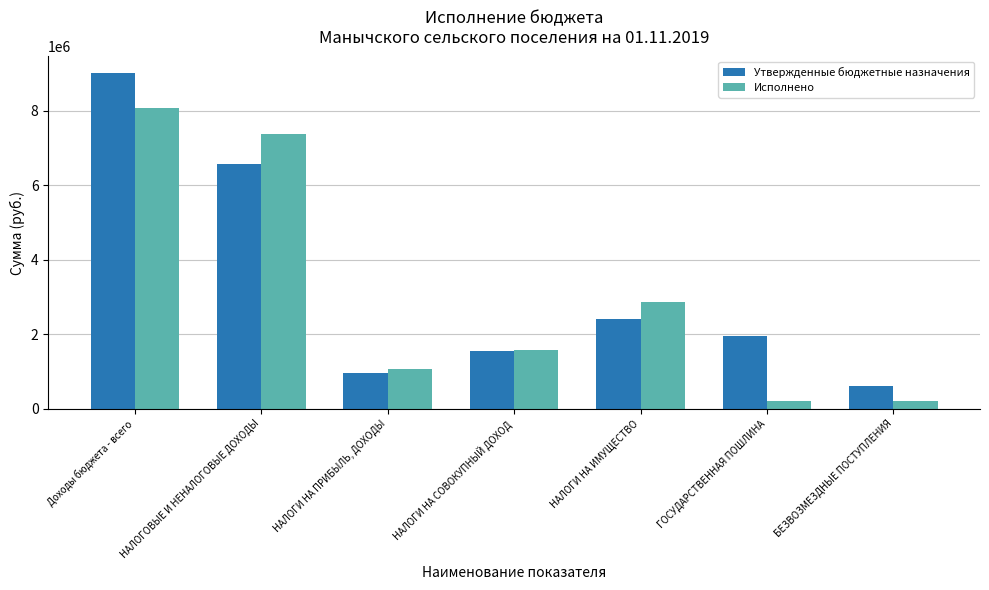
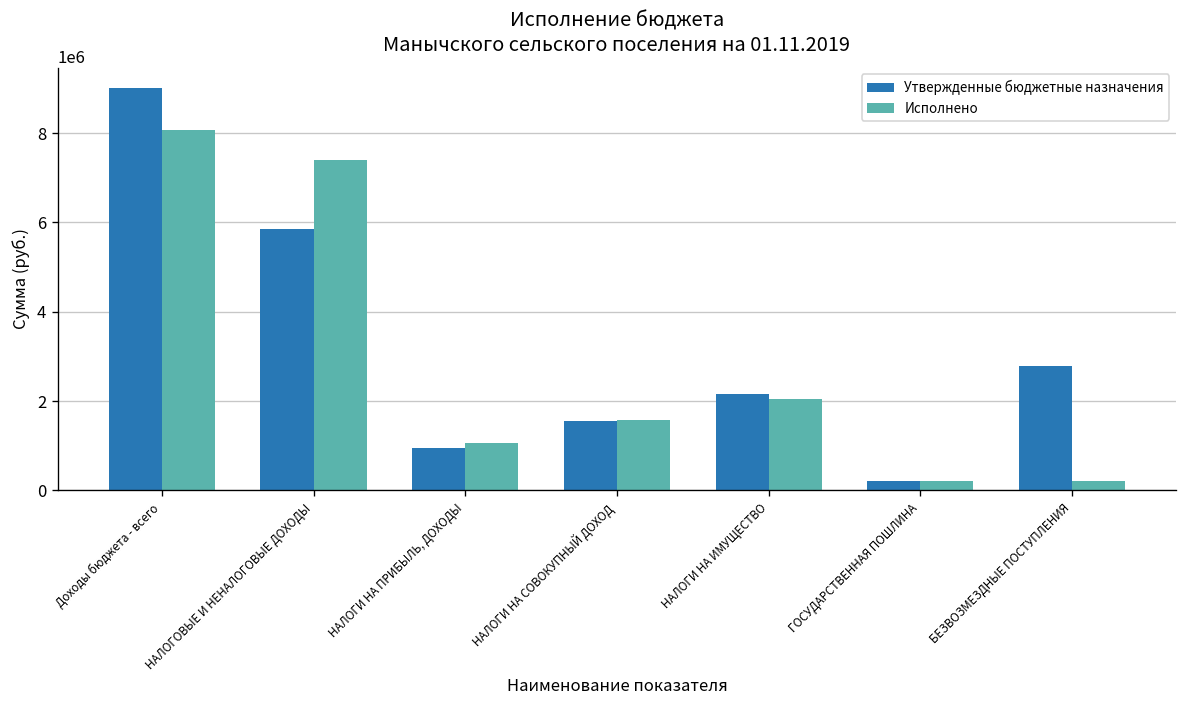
Утвержденные бюджетные назначения, НАЛОГОВЫЕ И НЕНАЛОГОВЫЕ ДОХОДЫ: 6600000 -> 5800000
Утвержденные бюджетные назначения, НАЛОГИ НА ИМУЩЕСТВО: 2400000 -> 2200000
Исполнено, НАЛОГИ НА ИМУЩЕСТВО: 2900000 -> 2100000
Утвержденные бюджетные назначения, ГОСУДАРСТВЕННАЯ ПОШЛИНА: 2000000 -> 200000
Утвержденные бюджетные назначения, БЕЗВОЗМЕЗДНЫЕ ПОСТУПЛЕНИЯ: 600000 -> 2800000
